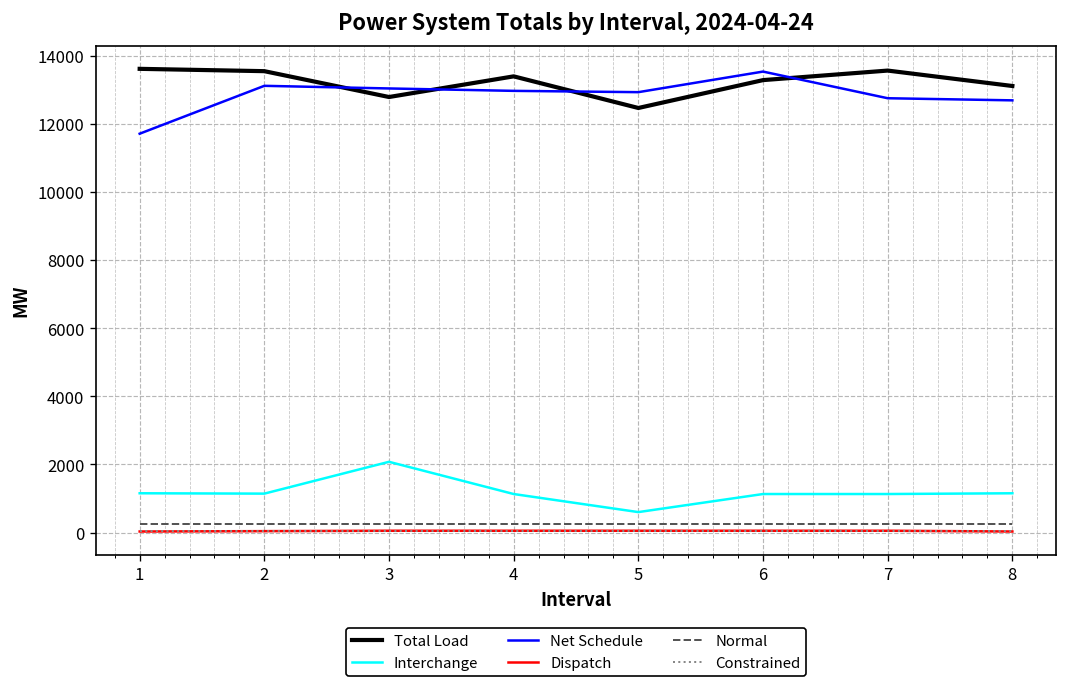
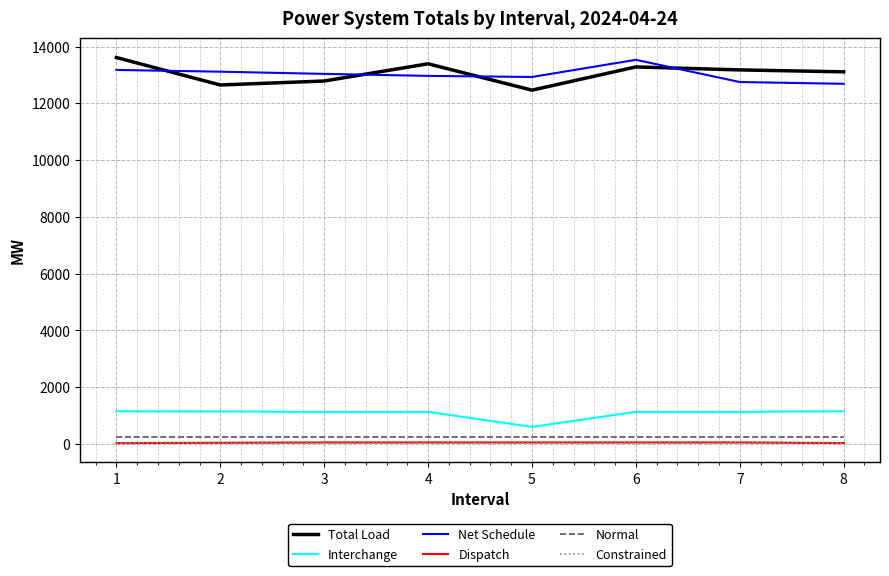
Net Schedule, 1: 11700 -> 13200
Total Load, 2: 13500 -> 12600
Interchange, 3: 2100 -> 1100
Total Load, 7: 13600 -> 13200
